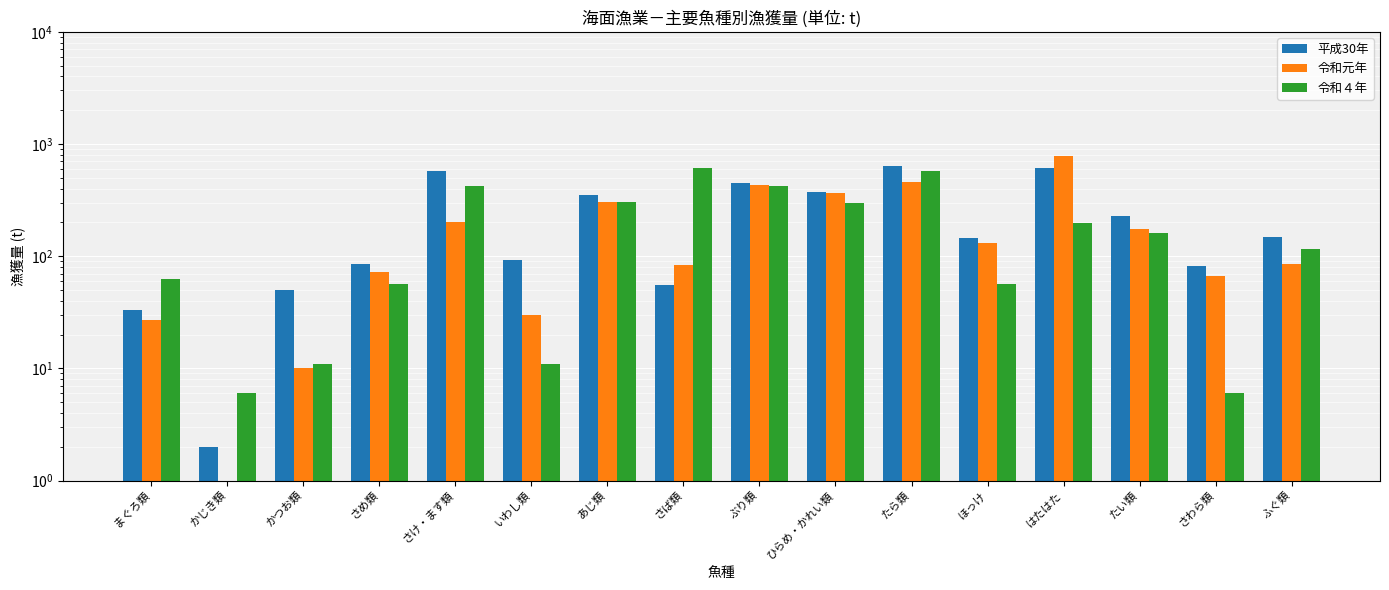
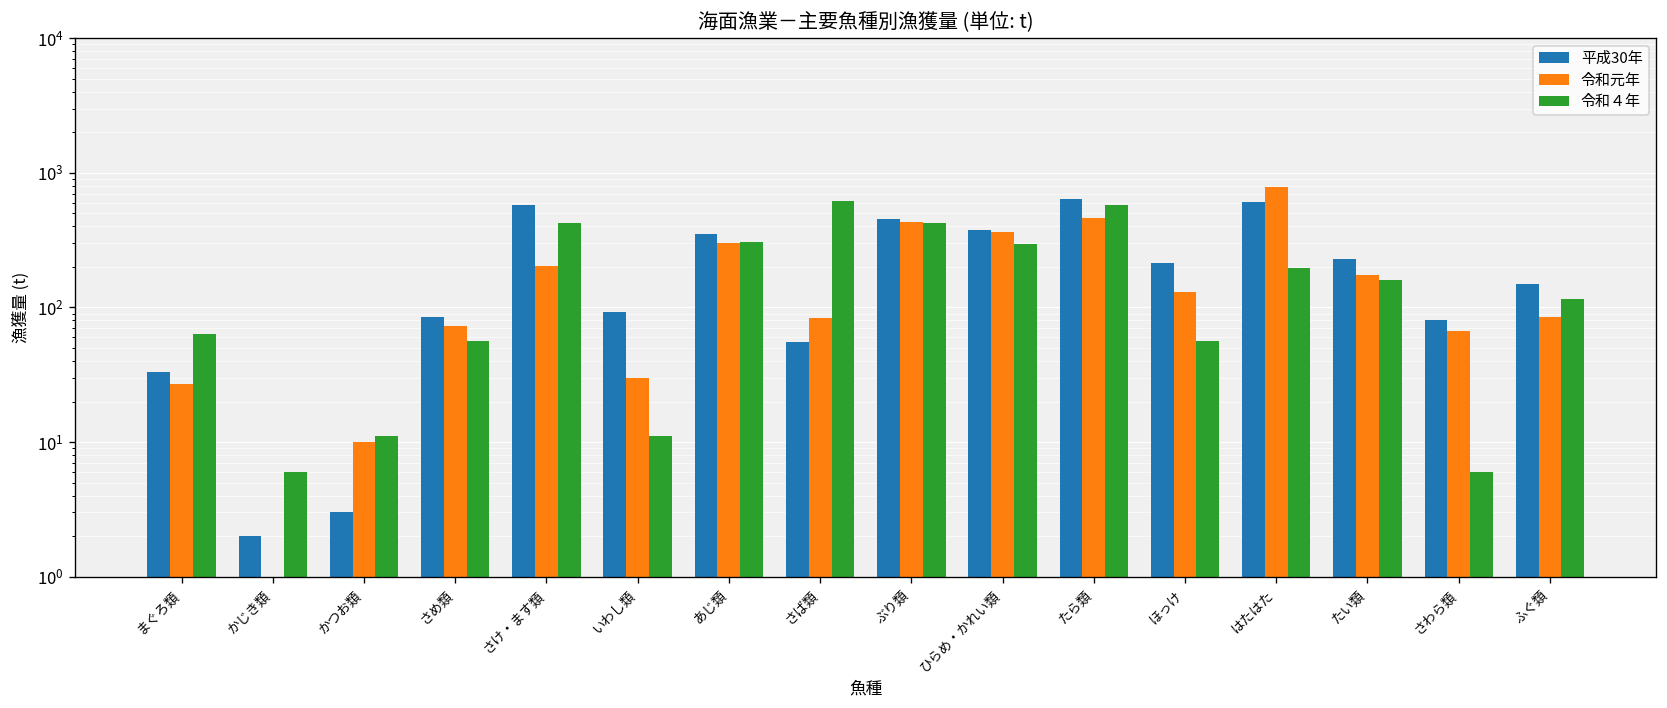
平成30年, かつお類: 50 -> 3
平成30年, ほっけ: 150 -> 210
